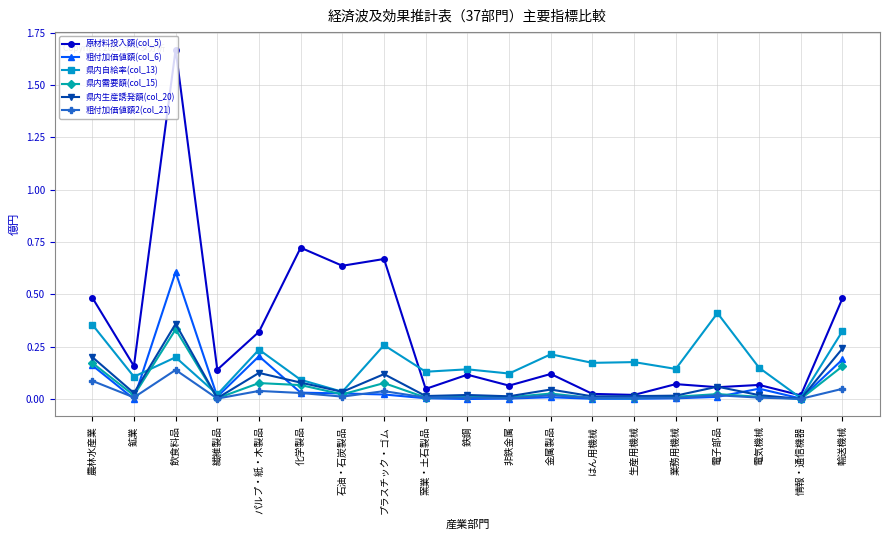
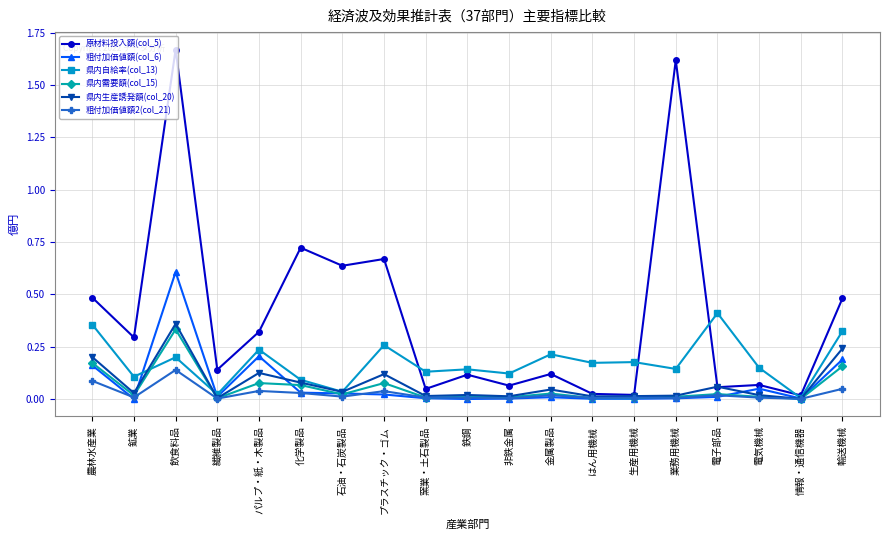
原材料投入額(col_5), 鉱業: 0.16 -> 0.29
原材料投入額(col_5), 業務用機械: 0.07 -> 1.62
